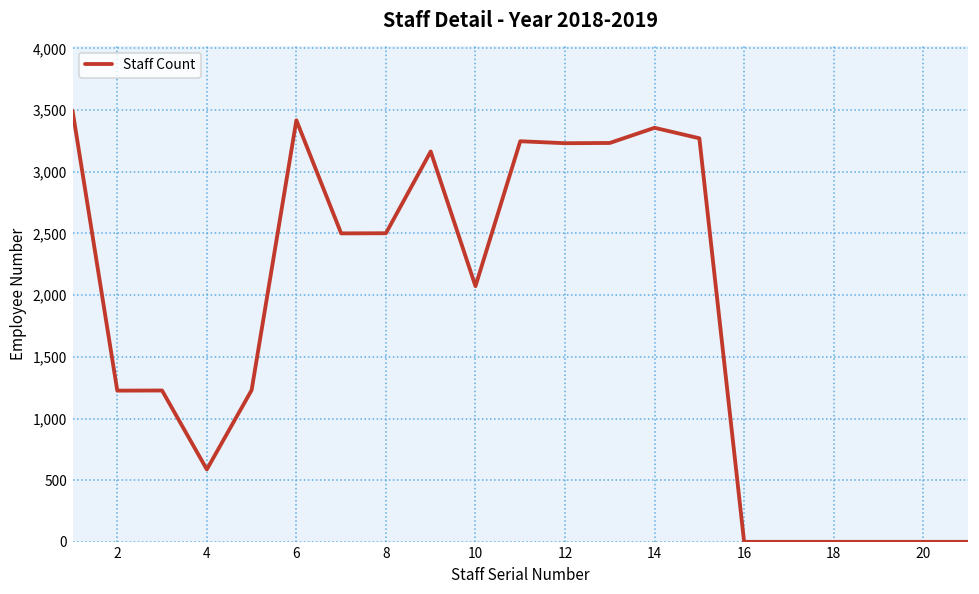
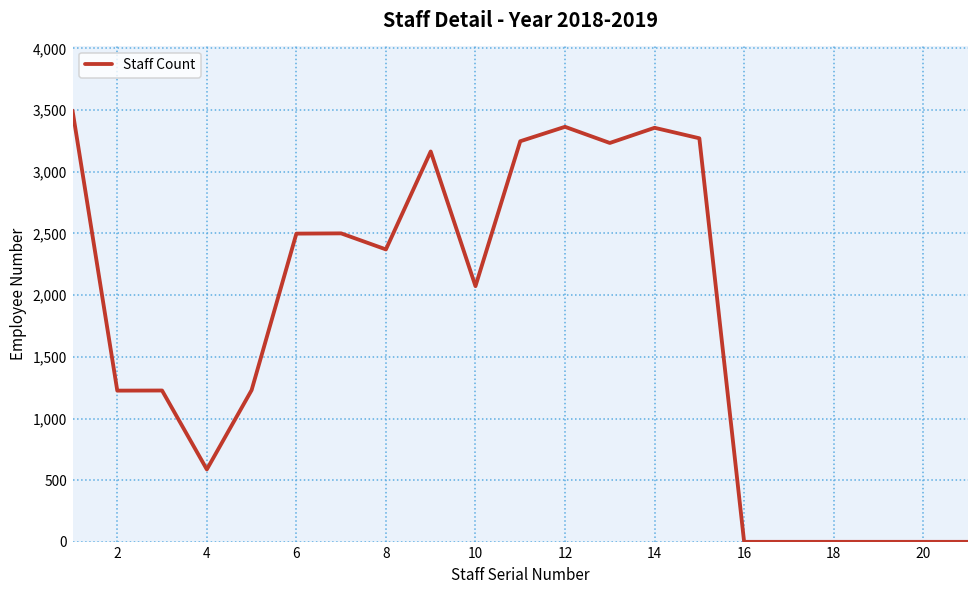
6: 3,420 -> 2,500
8: 2,500 -> 2,370
12: 3,230 -> 3,370
